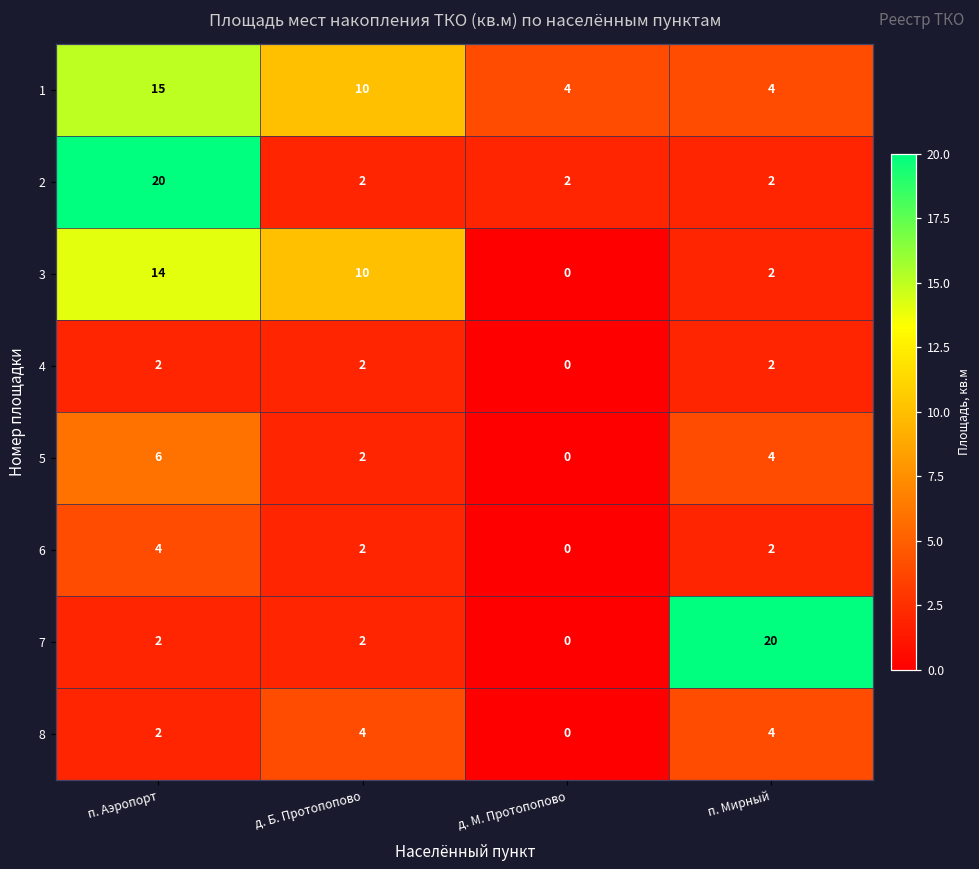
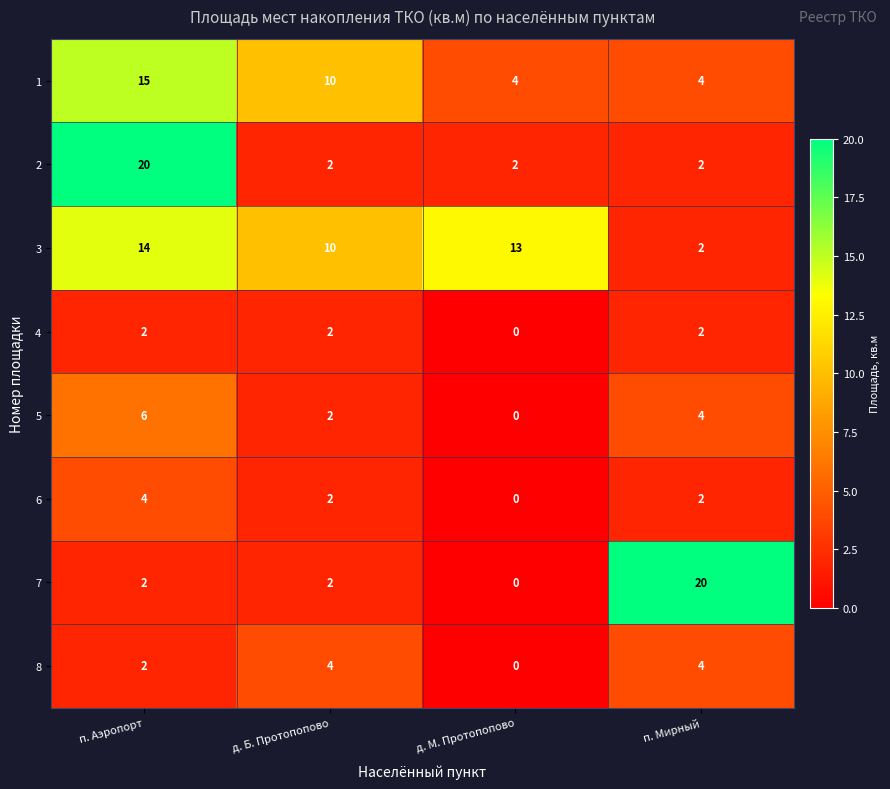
3, д. М. Протопопово: 0 -> 13
